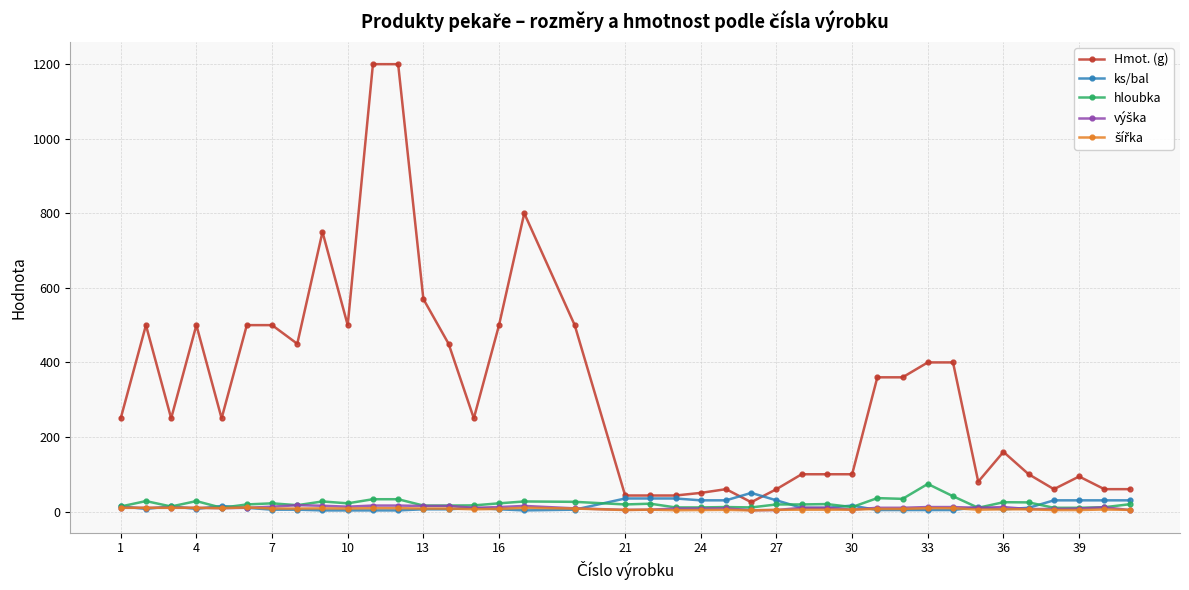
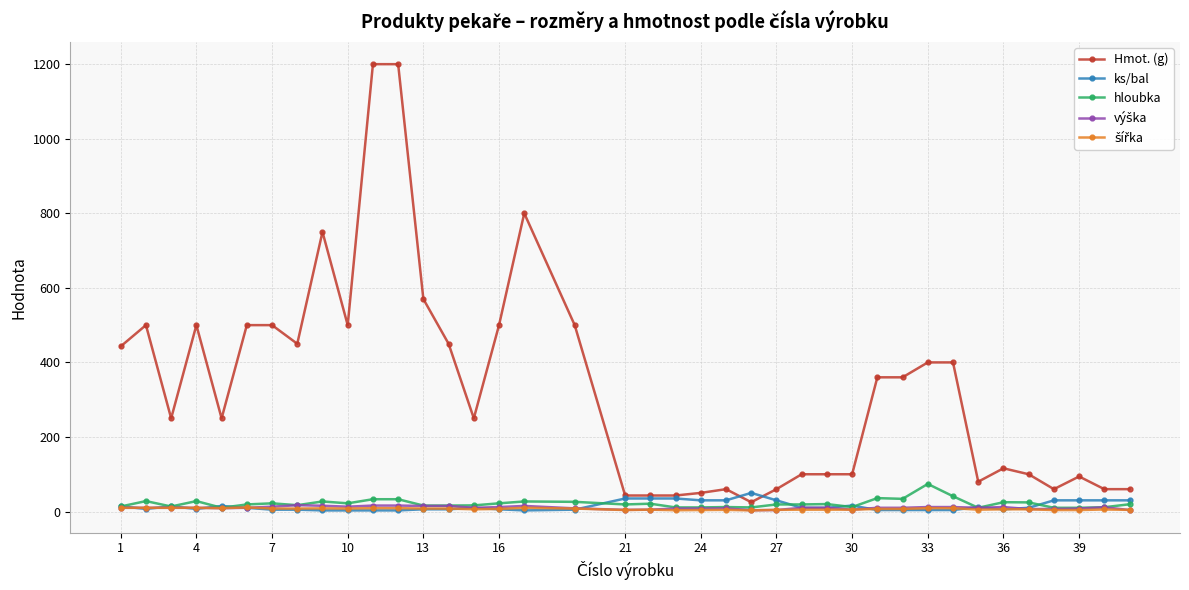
Hmot. (g), 1: 250 -> 440
Hmot. (g), 36: 160 -> 120
